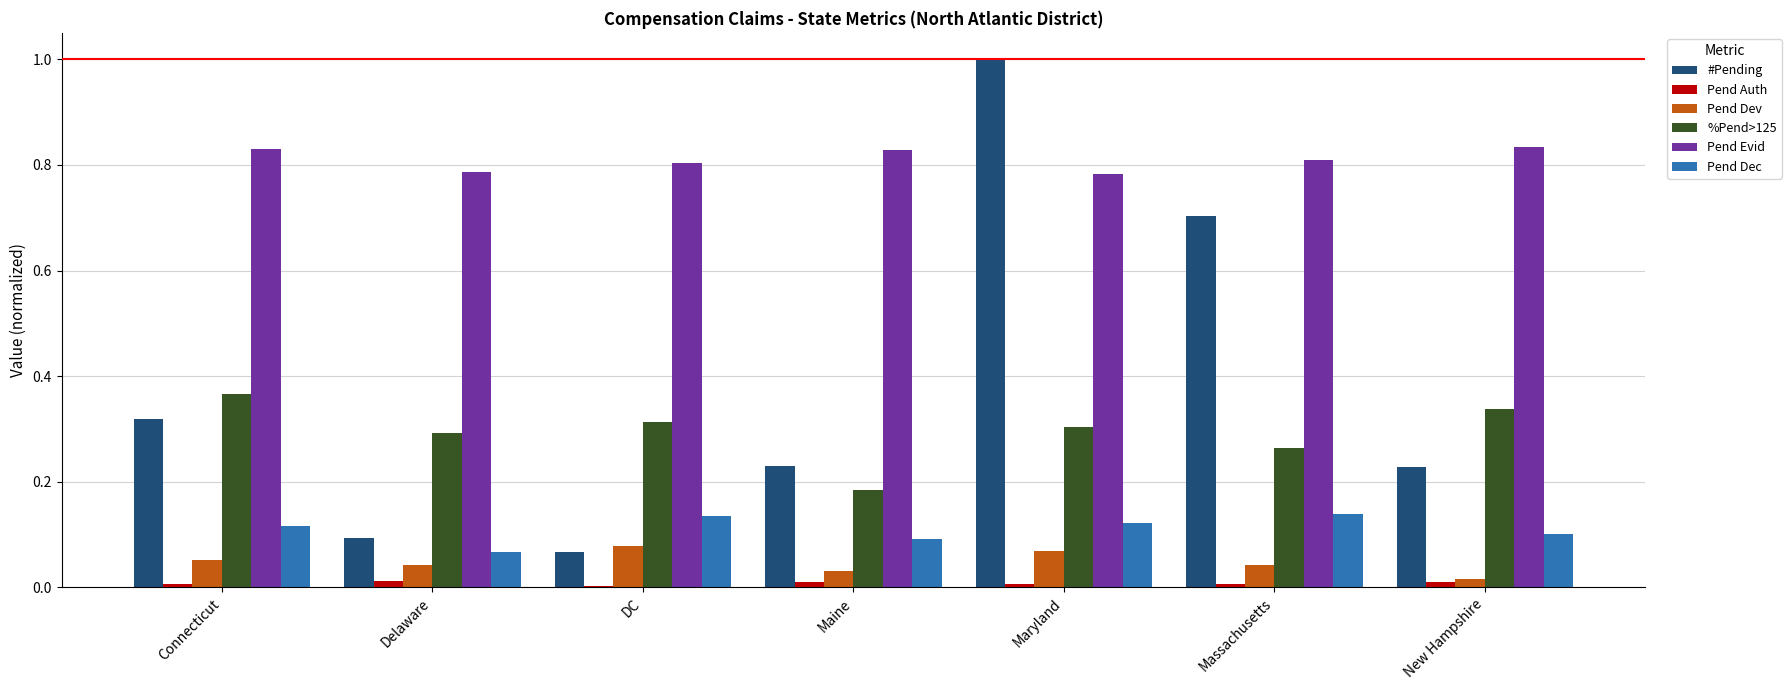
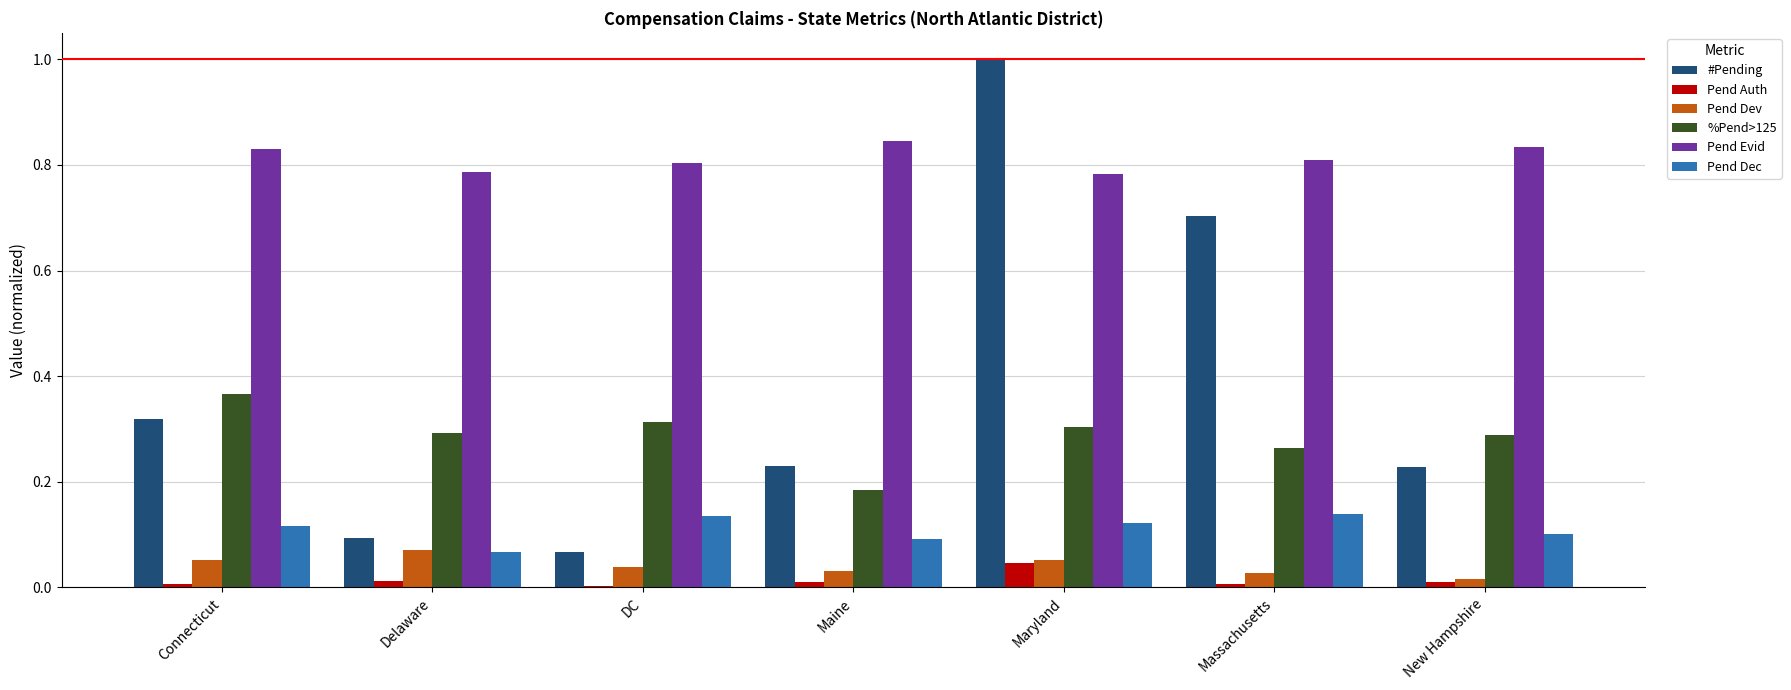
Pend Dev, Delaware: 0.04 -> 0.07
Pend Dev, DC: 0.08 -> 0.04
Pend Evid, Maine: 0.83 -> 0.84
Pend Auth, Maryland: 0.01 -> 0.05
Pend Dev, Maryland: 0.07 -> 0.05
Pend Dev, Massachusetts: 0.04 -> 0.03
%Pend>125, New Hampshire: 0.34 -> 0.29
